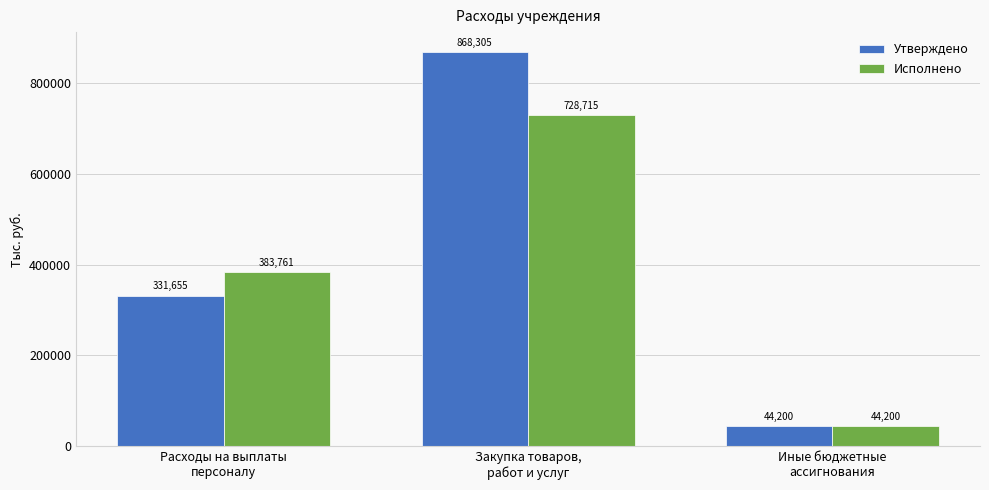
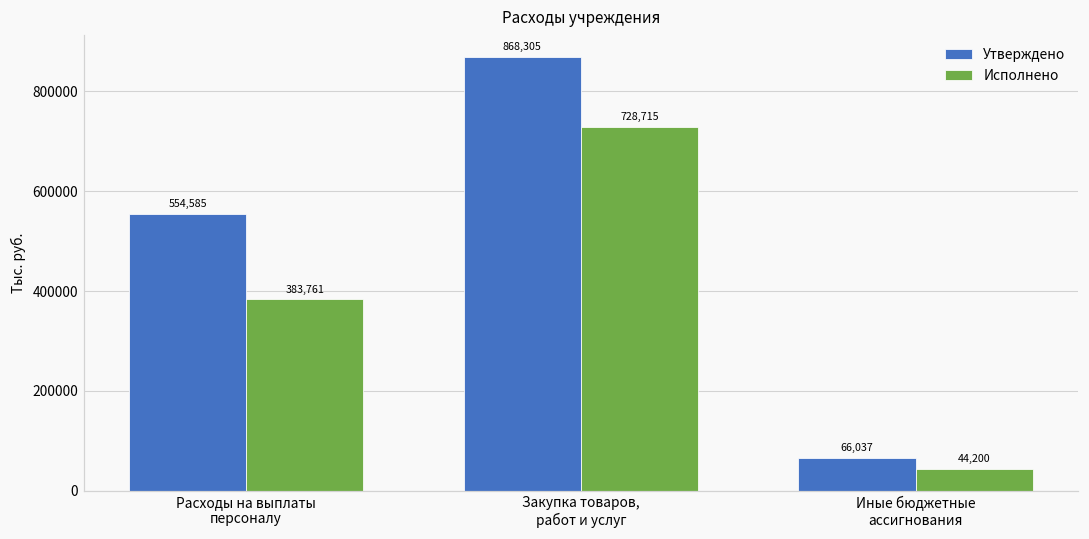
Утверждено, Расходы на выплаты персоналу: 331,655 -> 554,585
Утверждено, Иные бюджетные ассигнования: 44,200 -> 66,037
